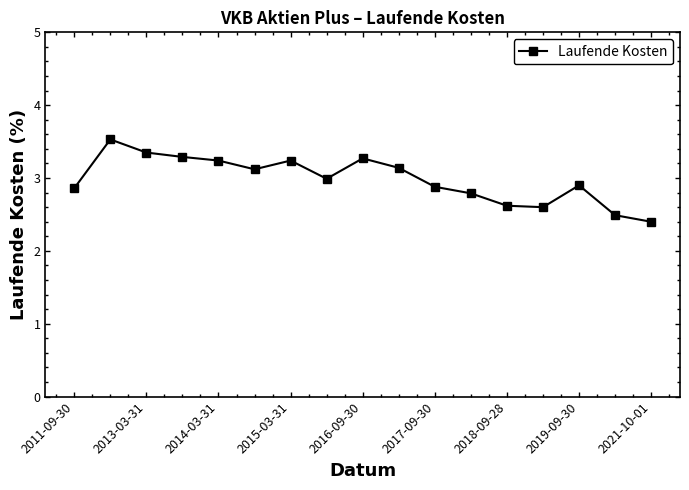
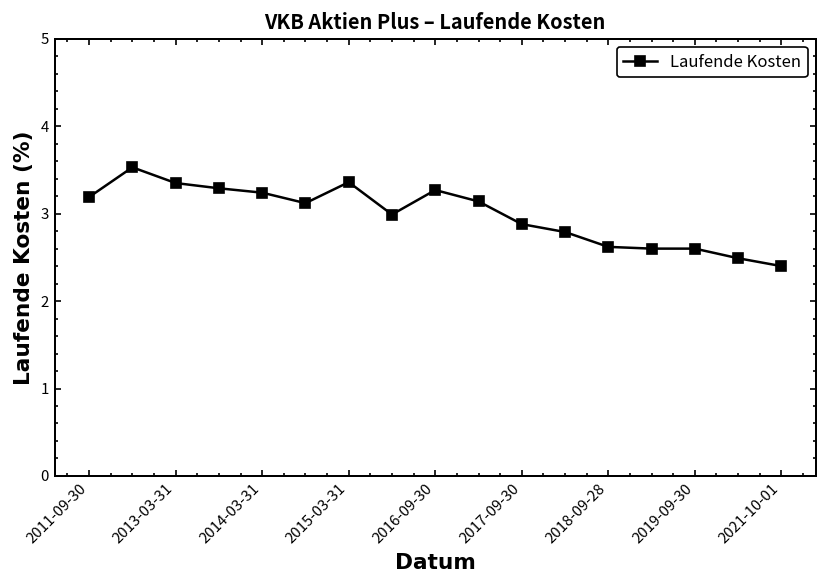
2011-09-30: 2.9 -> 3.2
2015-03-31: 3.2 -> 3.4
2019-09-30: 2.9 -> 2.6
